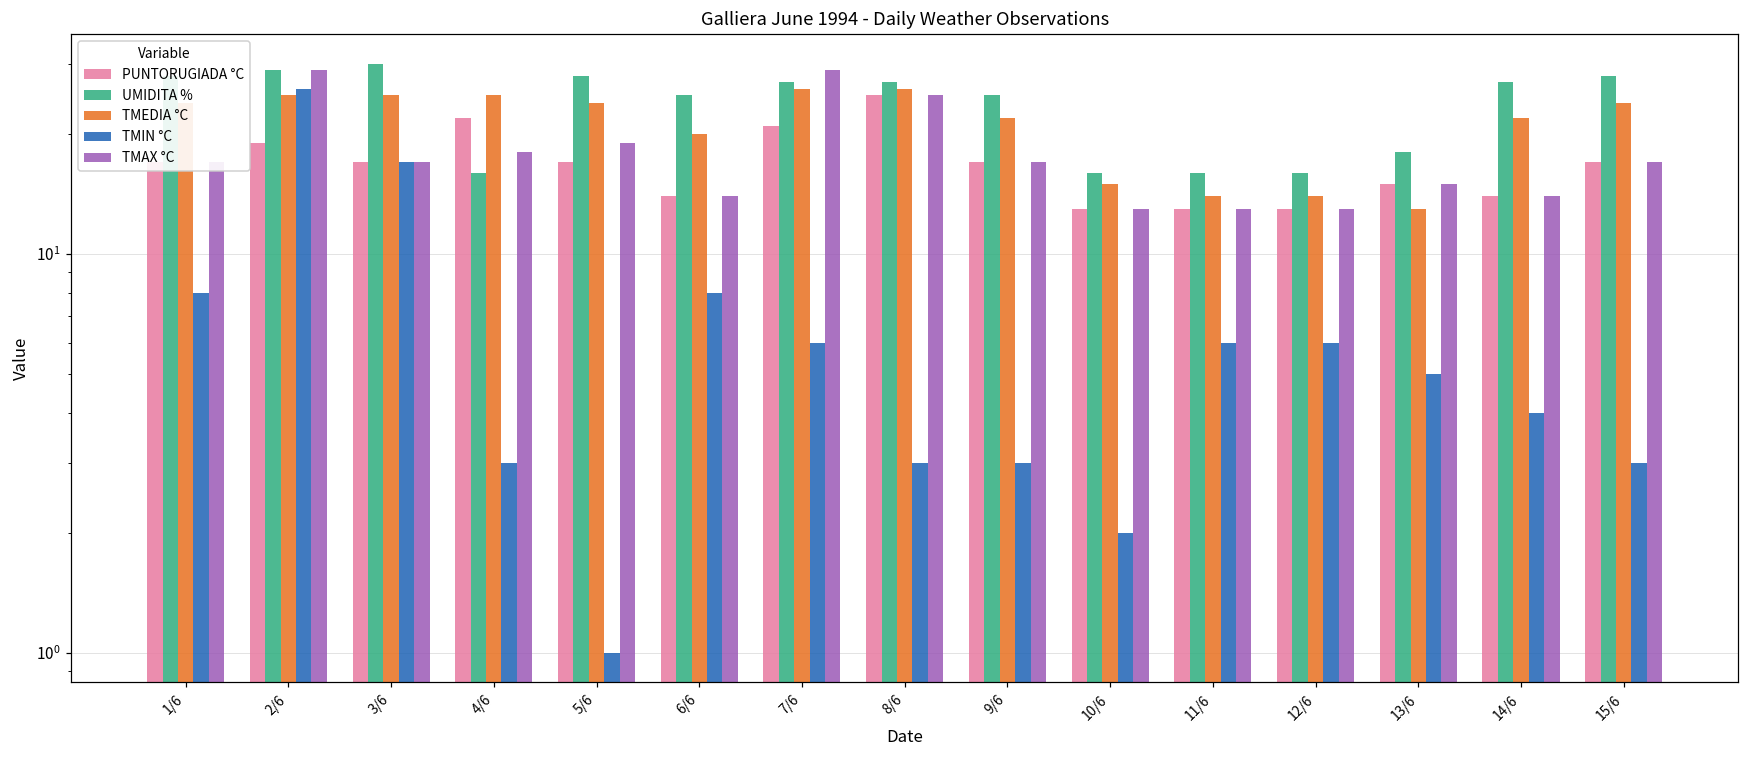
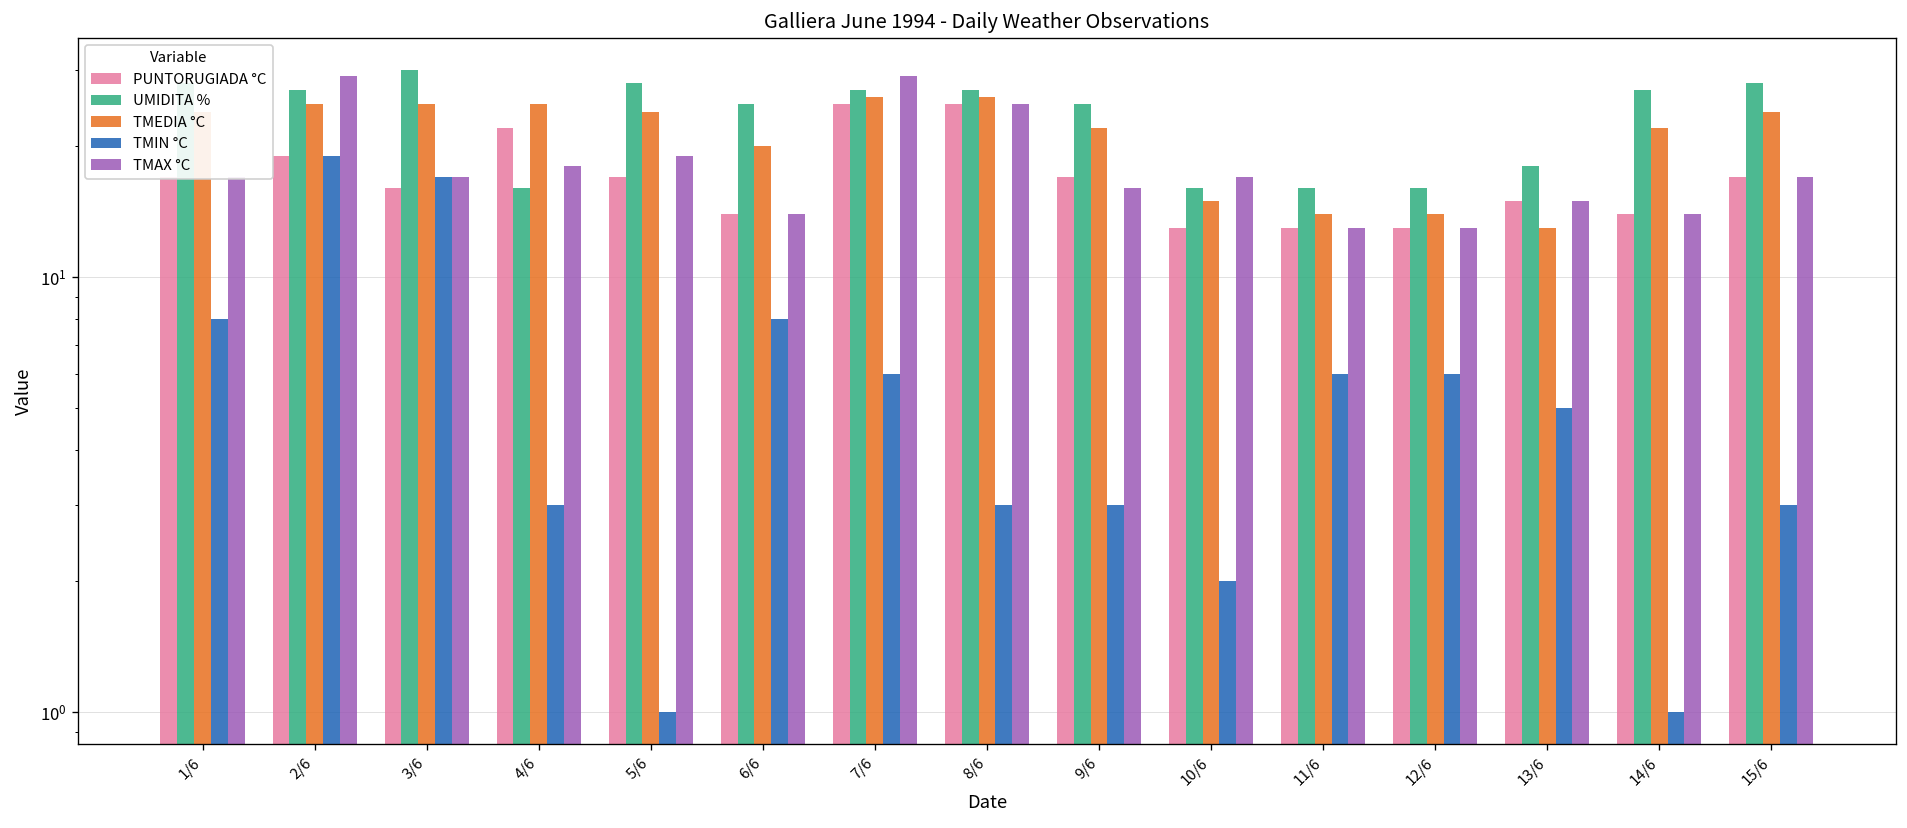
UMIDITA %, 2/6: 29 -> 27
TMIN °C, 2/6: 26 -> 19
PUNTORUGIADA °C, 3/6: 17 -> 16
PUNTORUGIADA °C, 7/6: 21 -> 25
TMAX °C, 9/6: 17 -> 16
TMAX °C, 10/6: 13 -> 17
TMIN °C, 14/6: 4 -> 1
